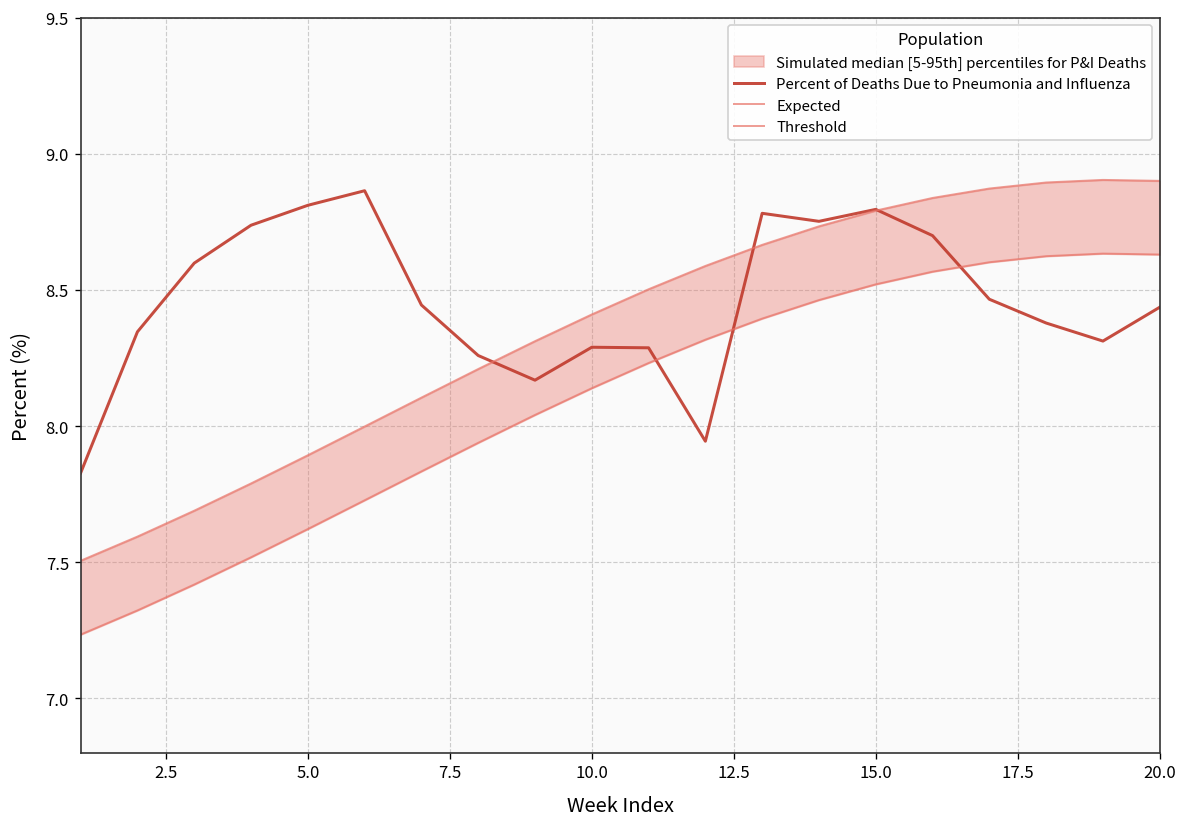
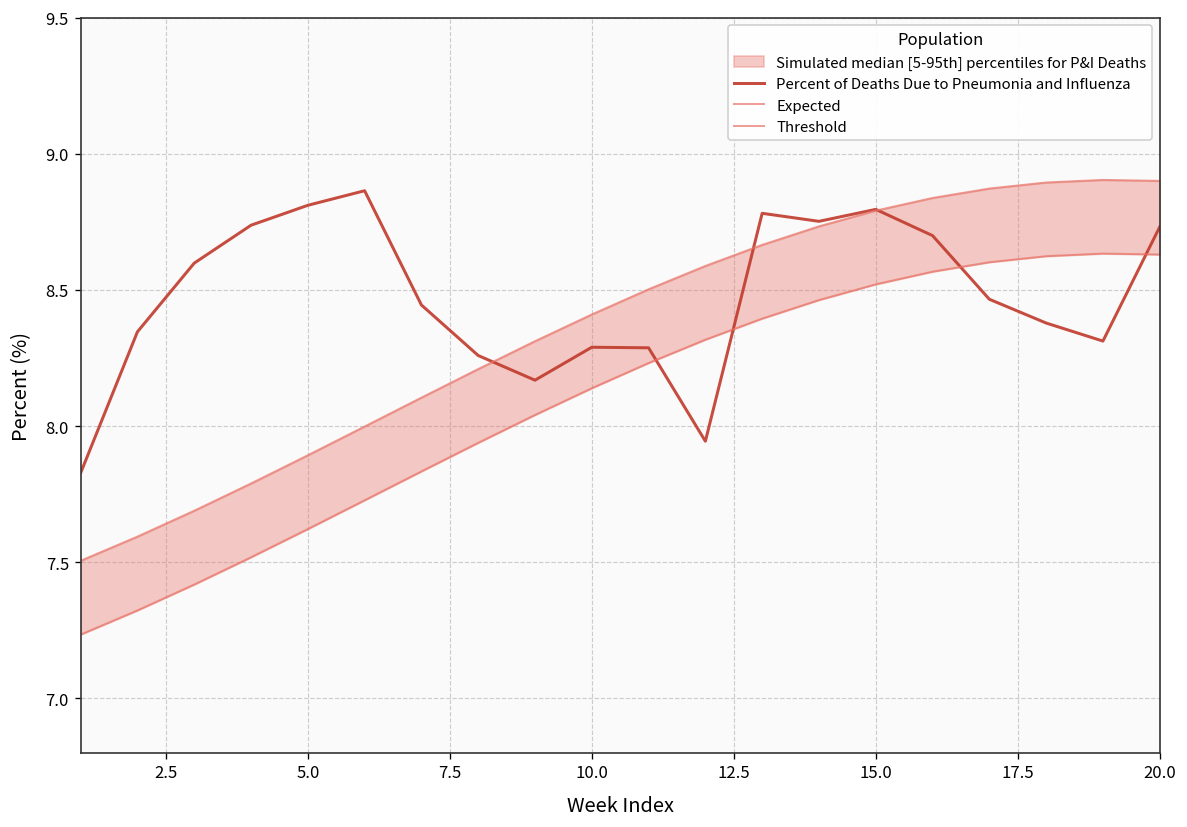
Percent of Deaths Due to Pneumonia and Influenza, 20.0: 8.44 -> 8.73
